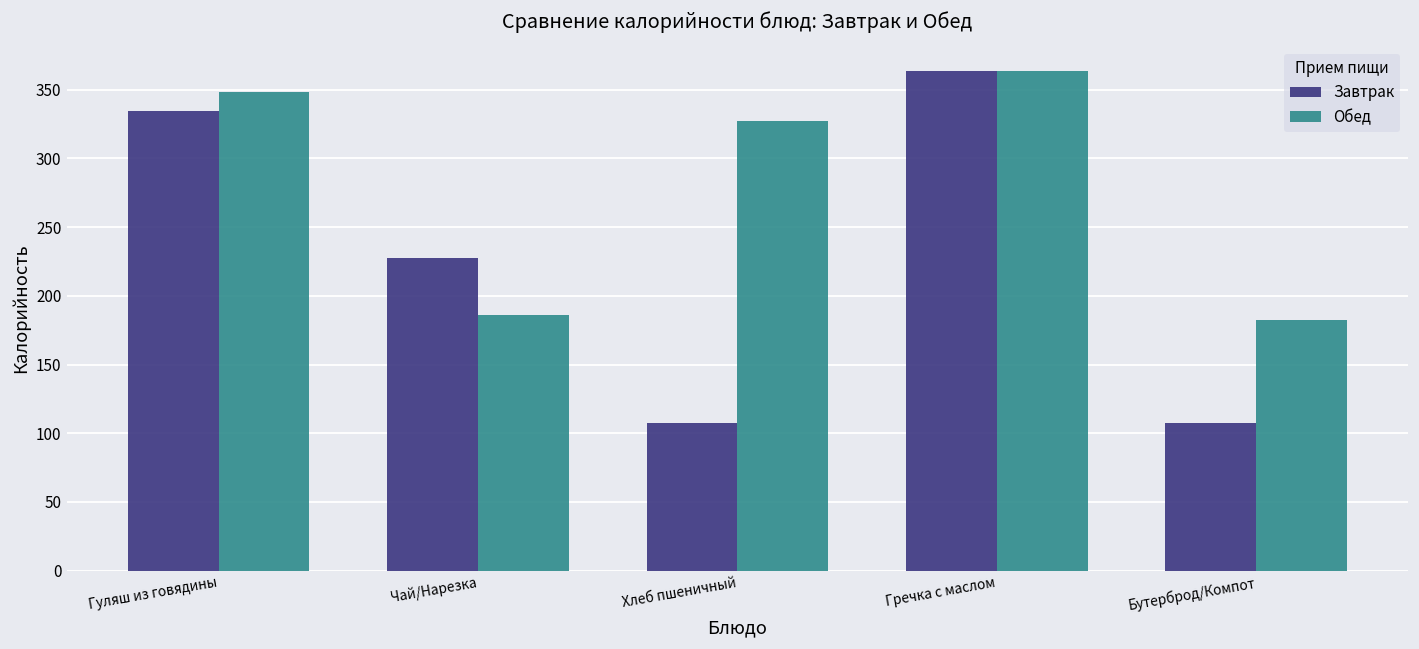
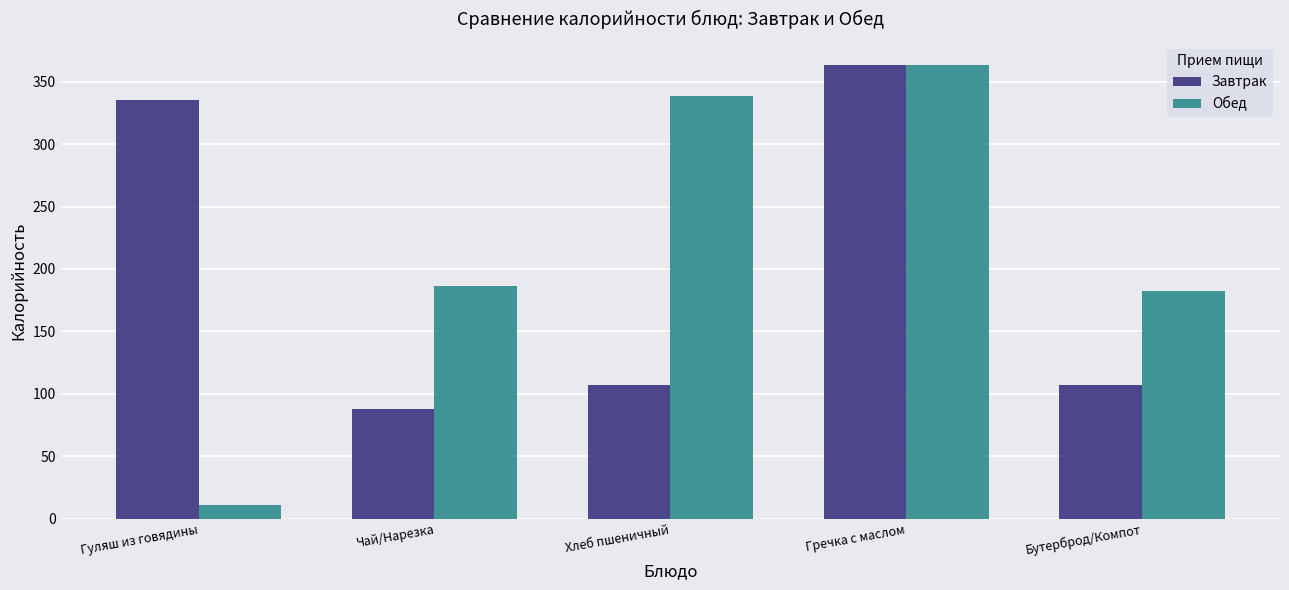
Обед, Гуляш из говядины: 348 -> 11
Завтрак, Чай/Нарезка: 228 -> 88
Обед, Хлеб пшеничный: 328 -> 339
